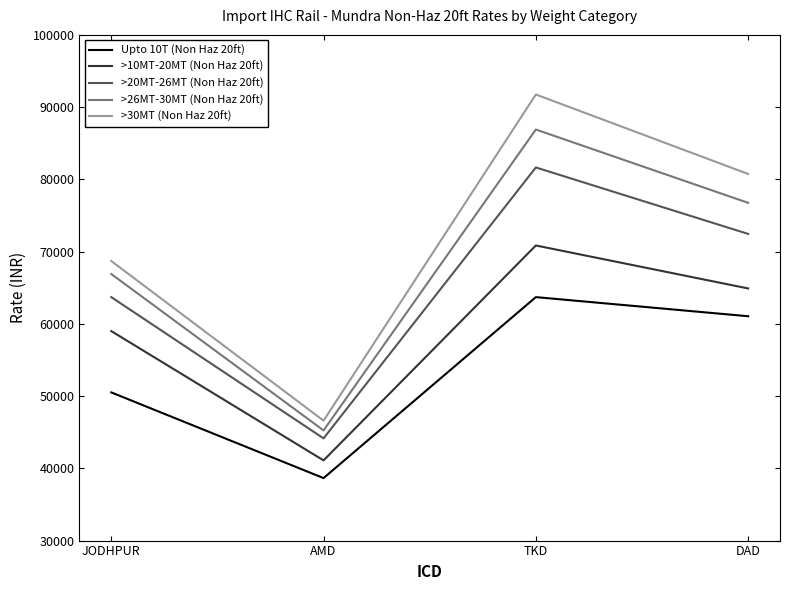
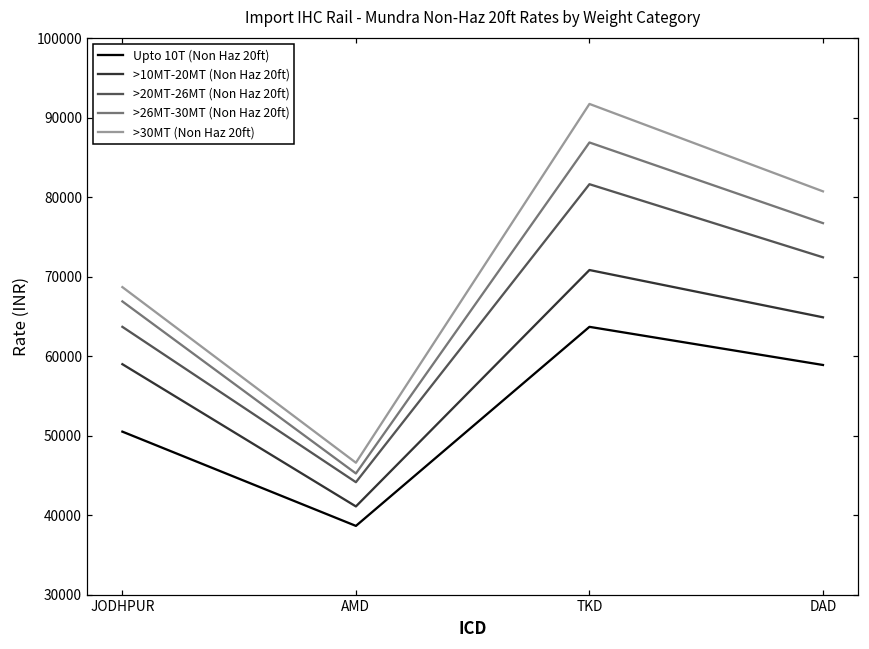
Upto 10T (Non Haz 20ft), DAD: 61000 -> 59000
